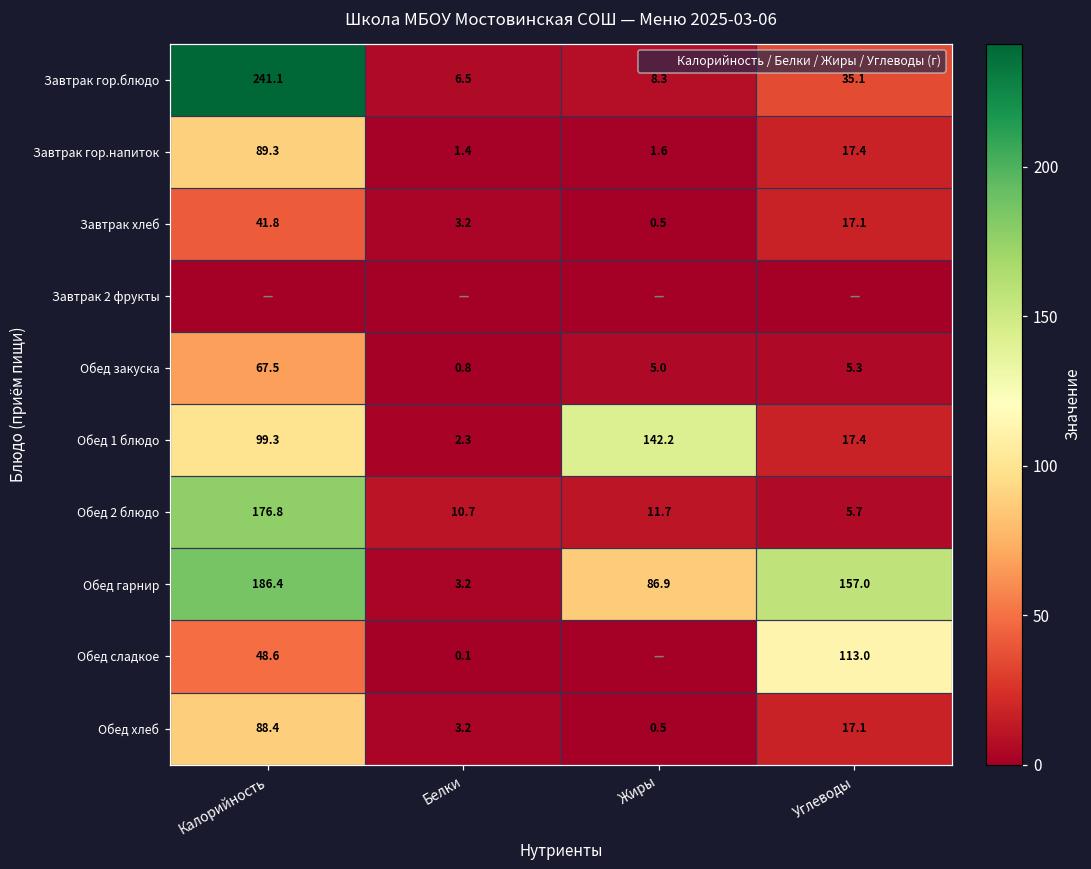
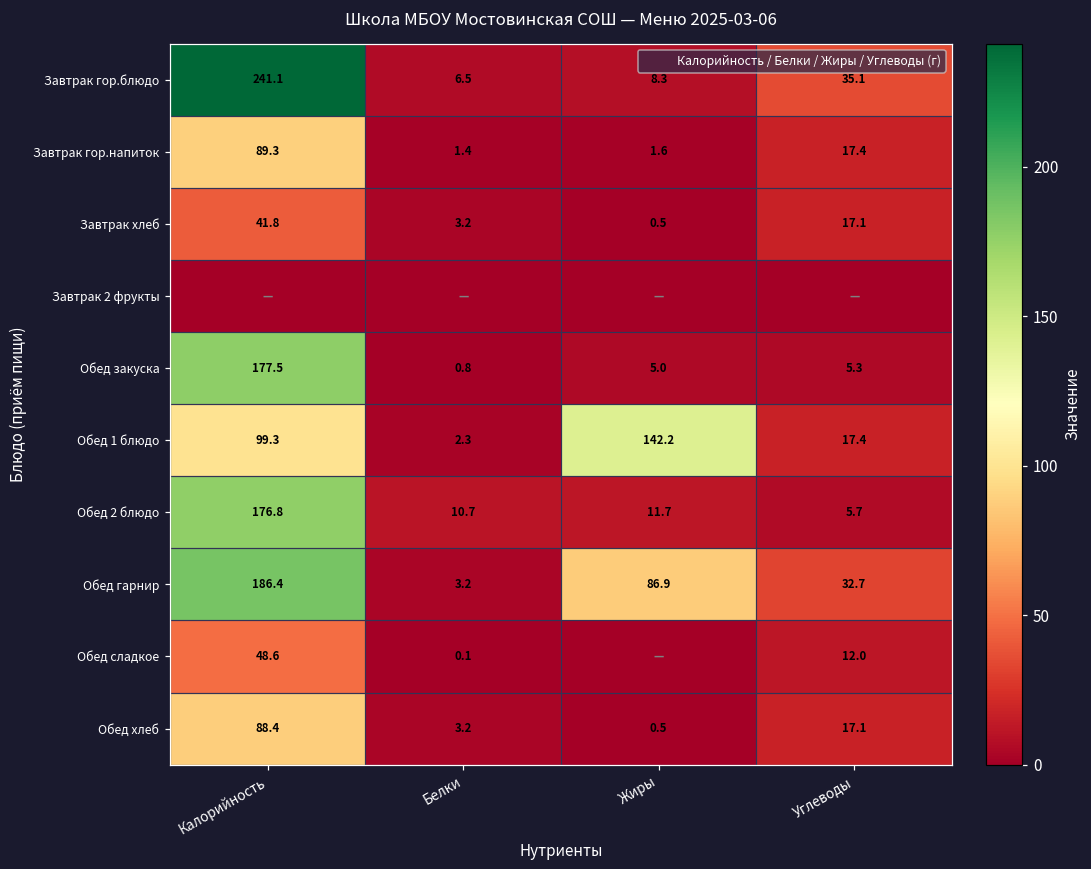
Обед закуска, Калорийность: 67.5 -> 177.5
Обед гарнир, Углеводы: 157.0 -> 32.7
Обед сладкое, Углеводы: 113.0 -> 12.0
